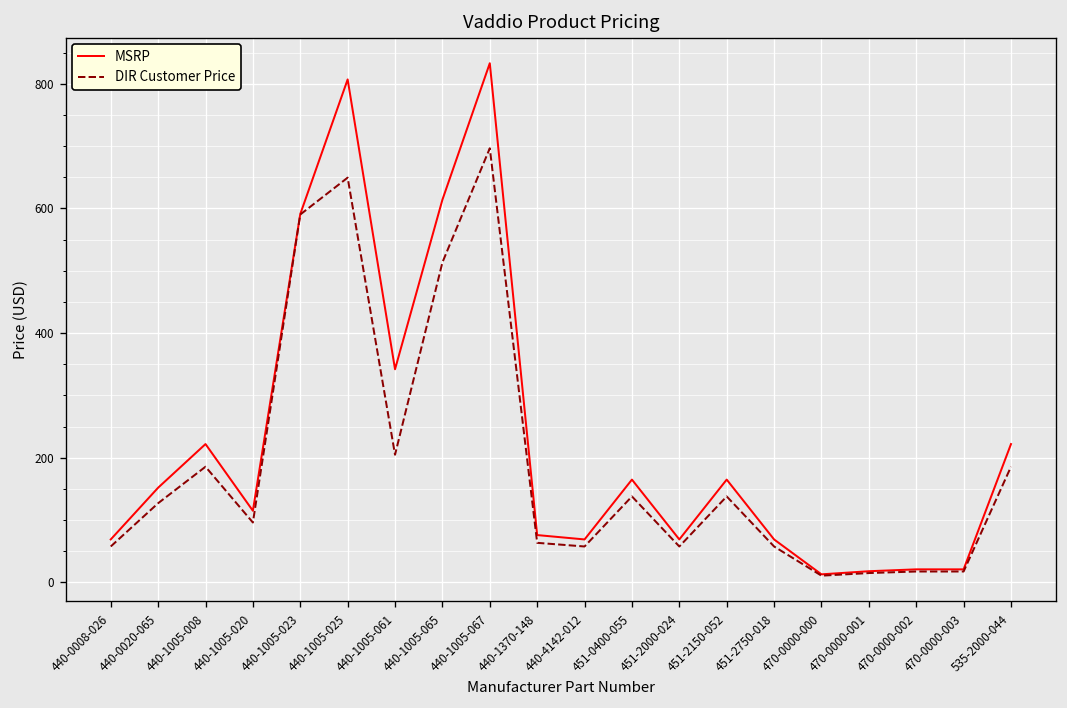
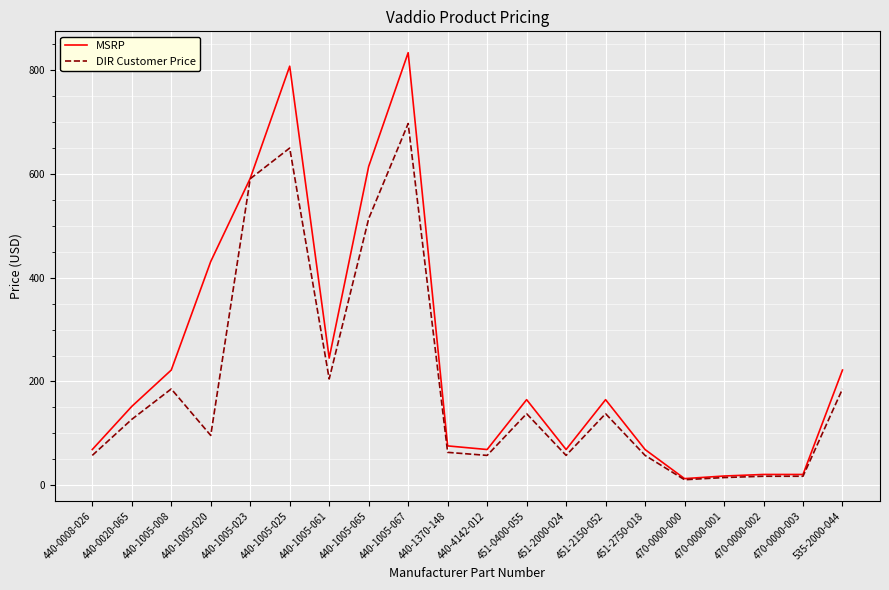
MSRP, 440-1005-020: 120 -> 430
MSRP, 440-1005-061: 340 -> 250
